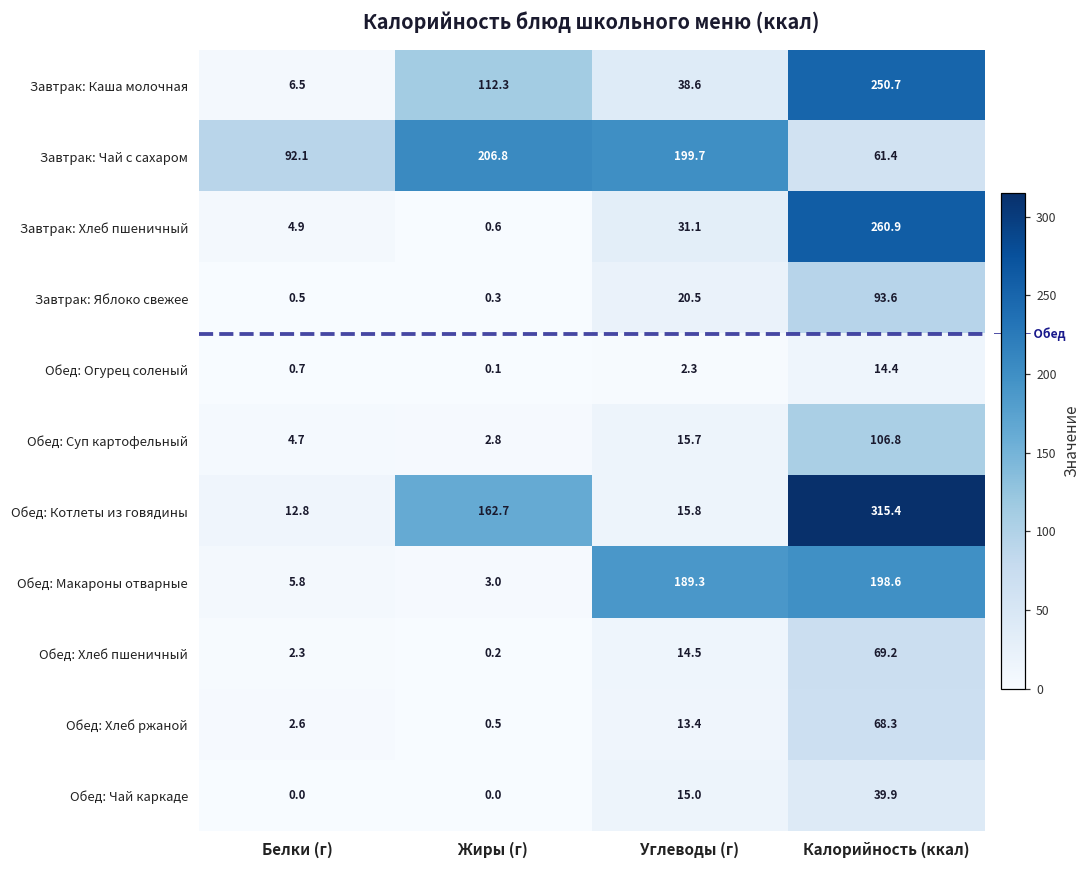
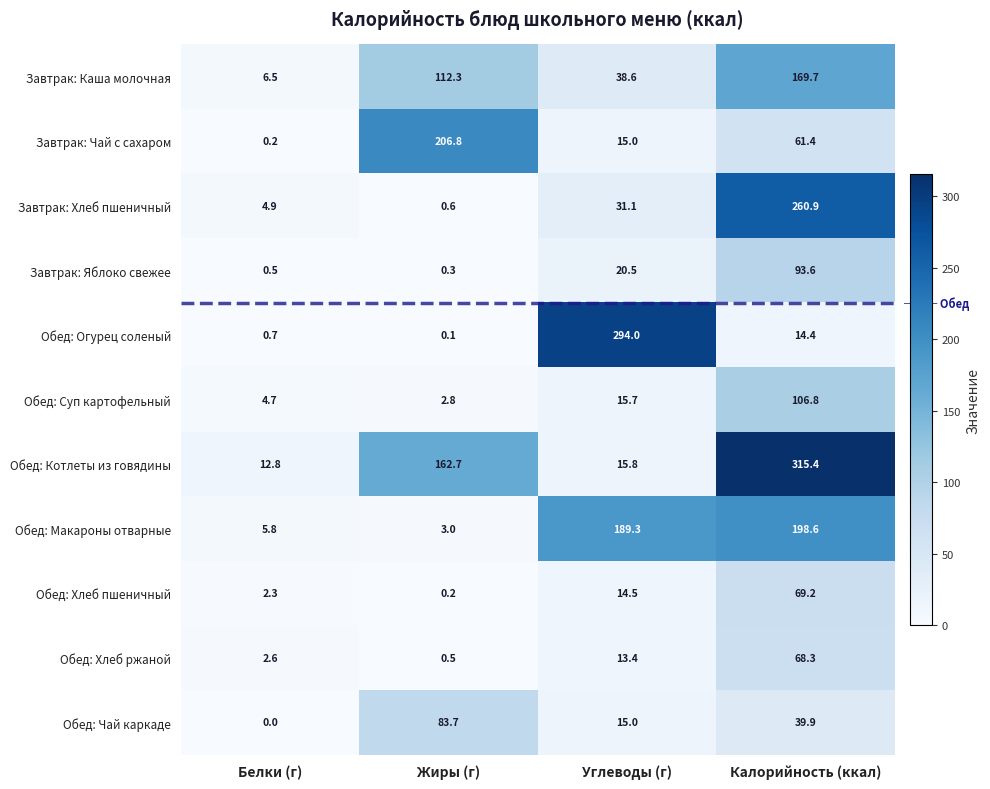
Завтрак: Каша молочная, Калорийность (ккал): 250.7 -> 169.7
Завтрак: Чай с сахаром, Белки (г): 92.1 -> 0.2
Завтрак: Чай с сахаром, Углеводы (г): 199.7 -> 15.0
Обед: Огурец соленый, Углеводы (г): 2.3 -> 294.0
Обед: Чай каркаде, Жиры (г): 0.0 -> 83.7
